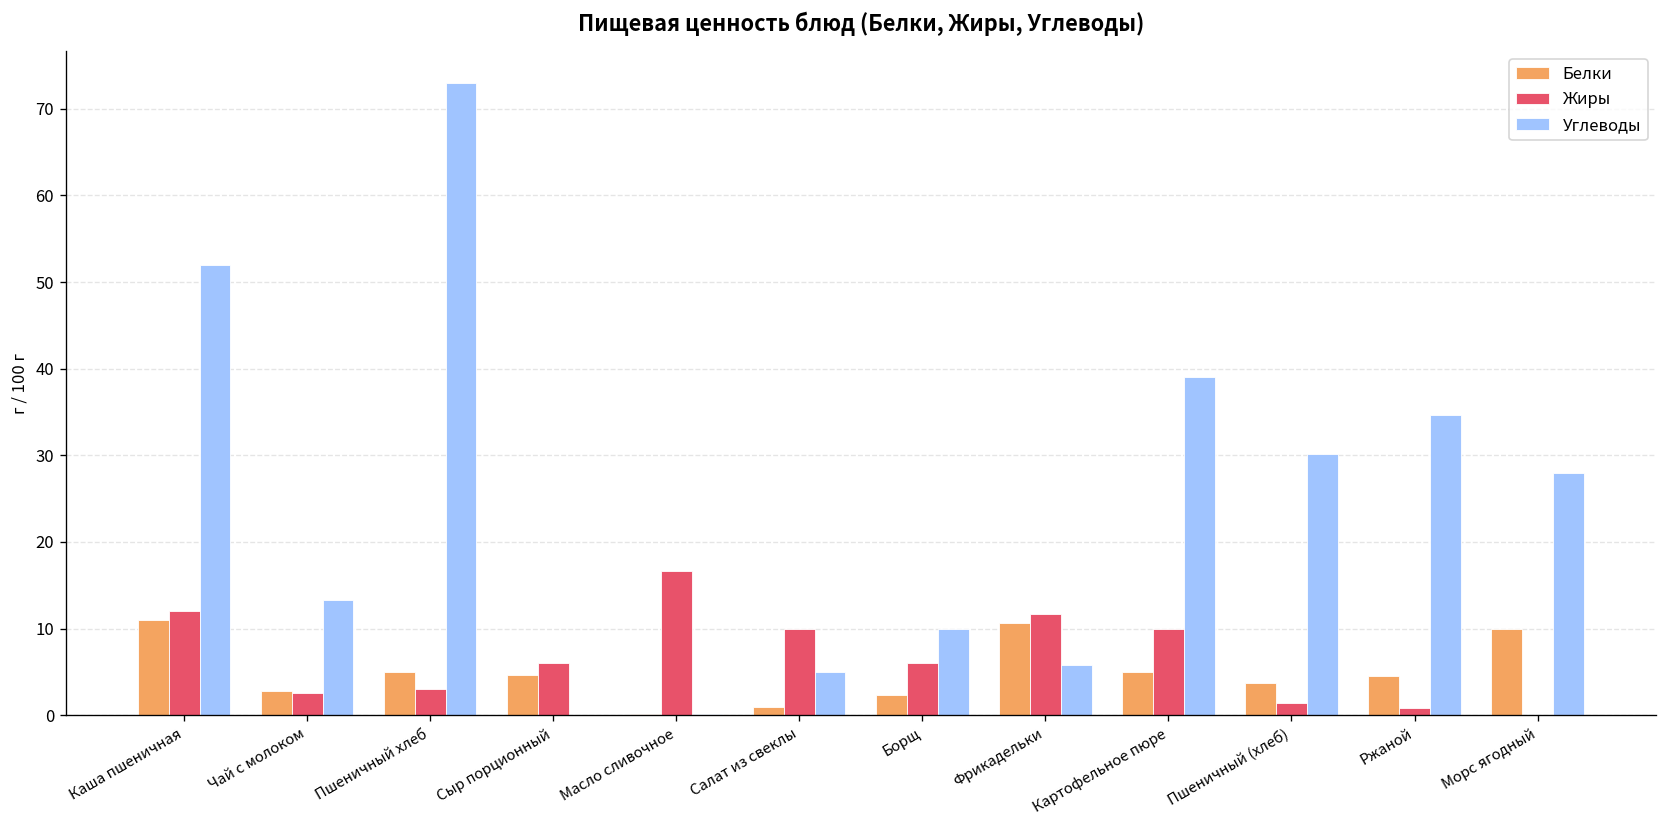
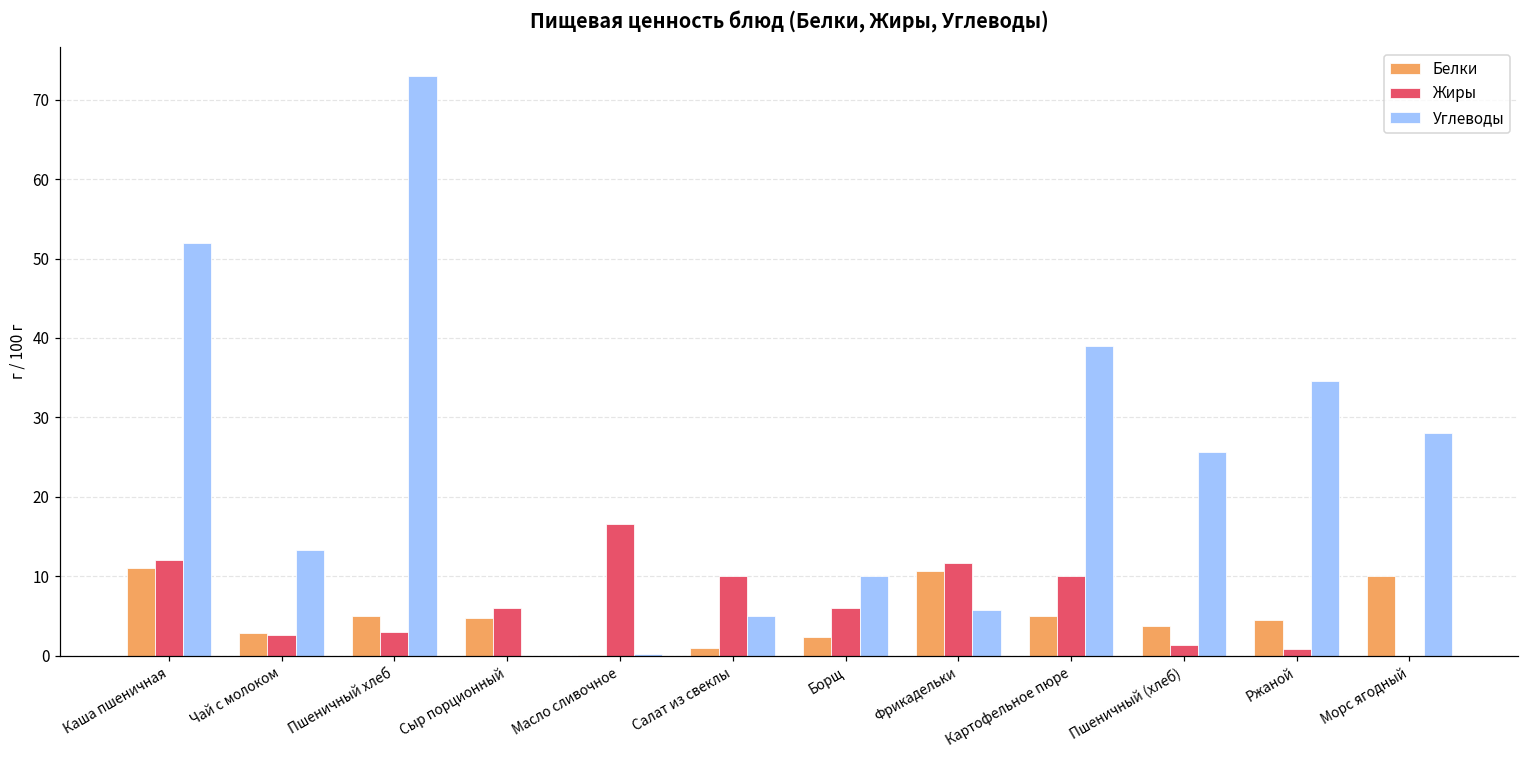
Углеводы, Пшеничный (хлеб): 30 -> 26
